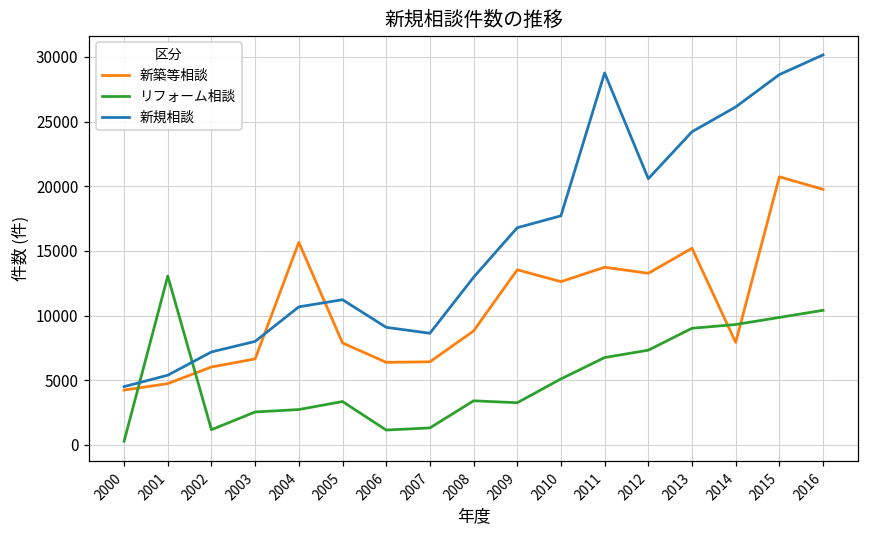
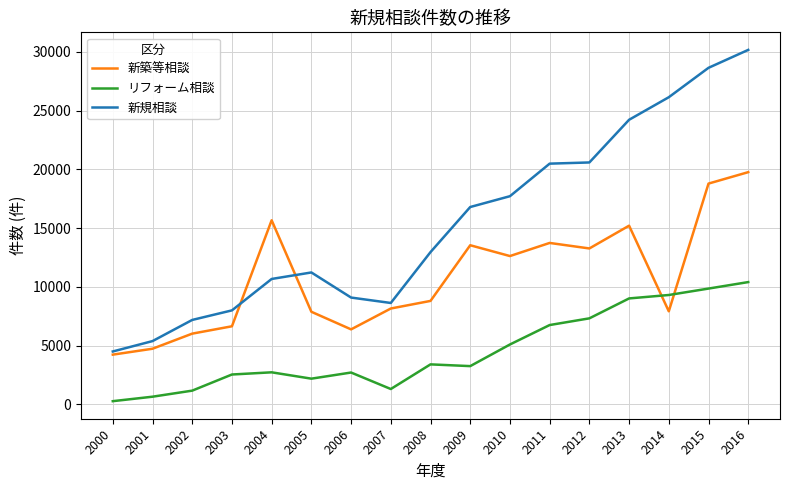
リフォーム相談, 2001: 13100 -> 700
リフォーム相談, 2005: 3300 -> 2200
リフォーム相談, 2006: 1100 -> 2700
新築等相談, 2007: 6400 -> 8200
新規相談, 2011: 28800 -> 20500
新築等相談, 2015: 20700 -> 18800
